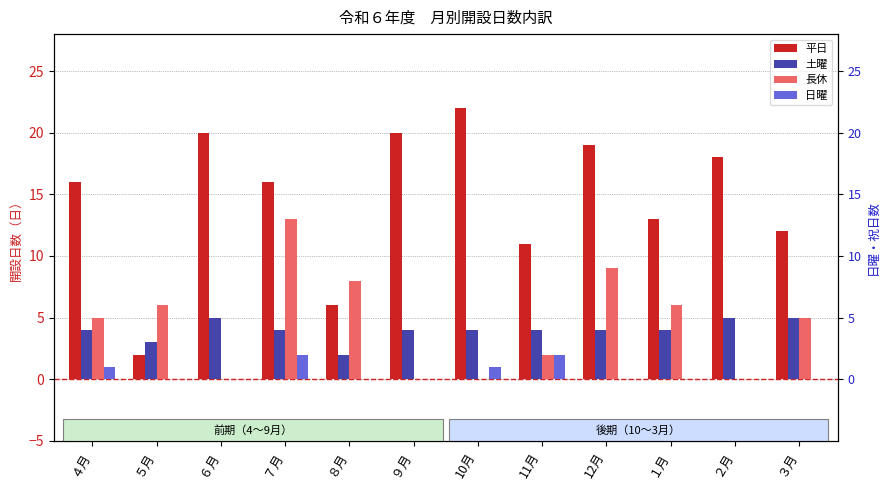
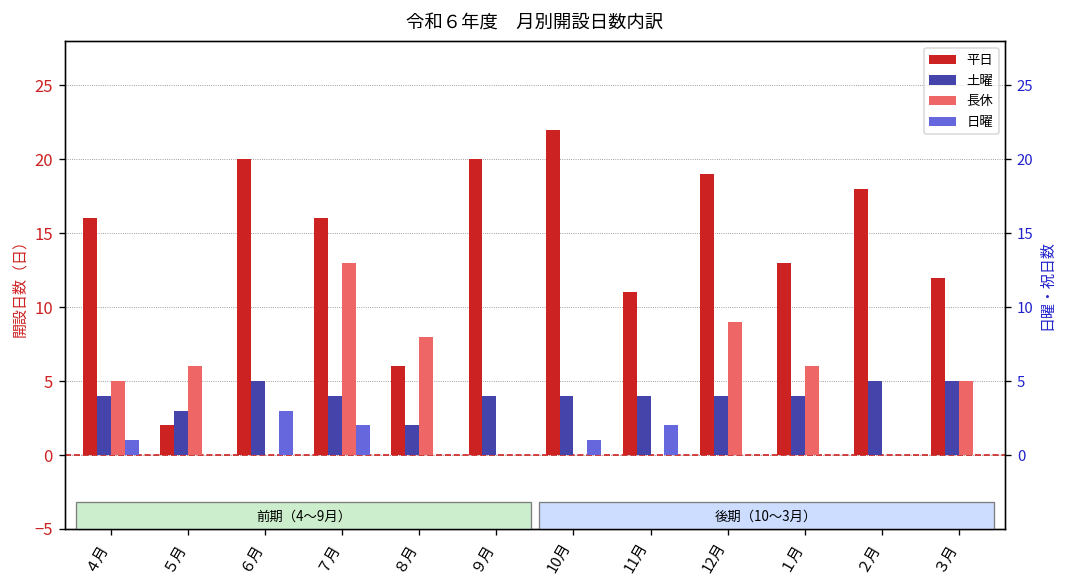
日曜, ６月: 0 -> 3
長休, 11月: 2 -> 0
